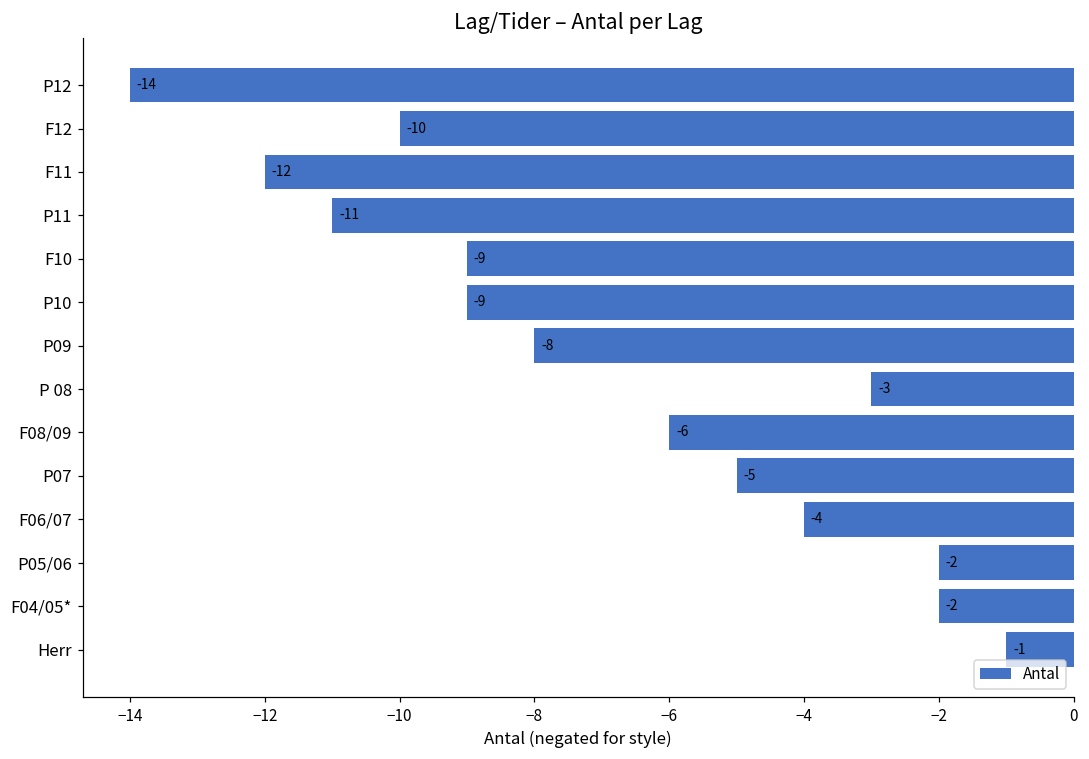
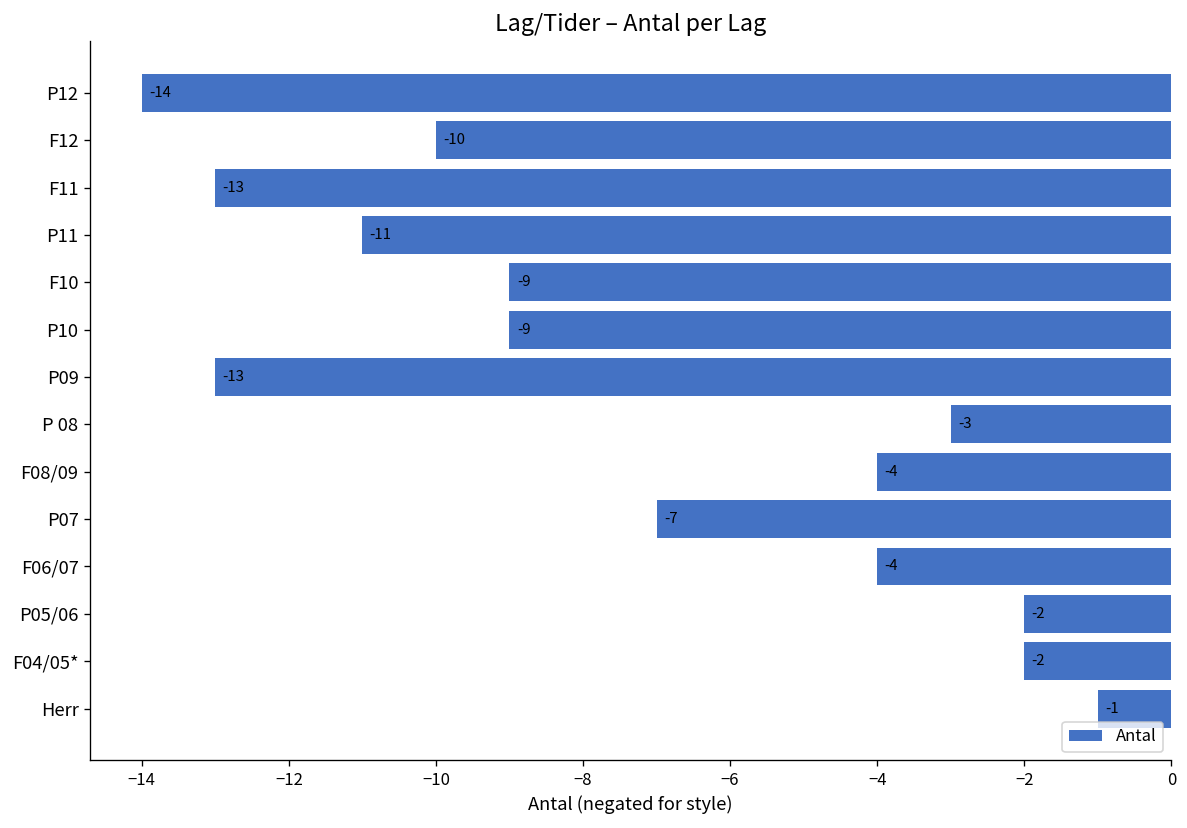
F11: -12 -> -13
P09: -8 -> -13
F08/09: -6 -> -4
P07: -5 -> -7
